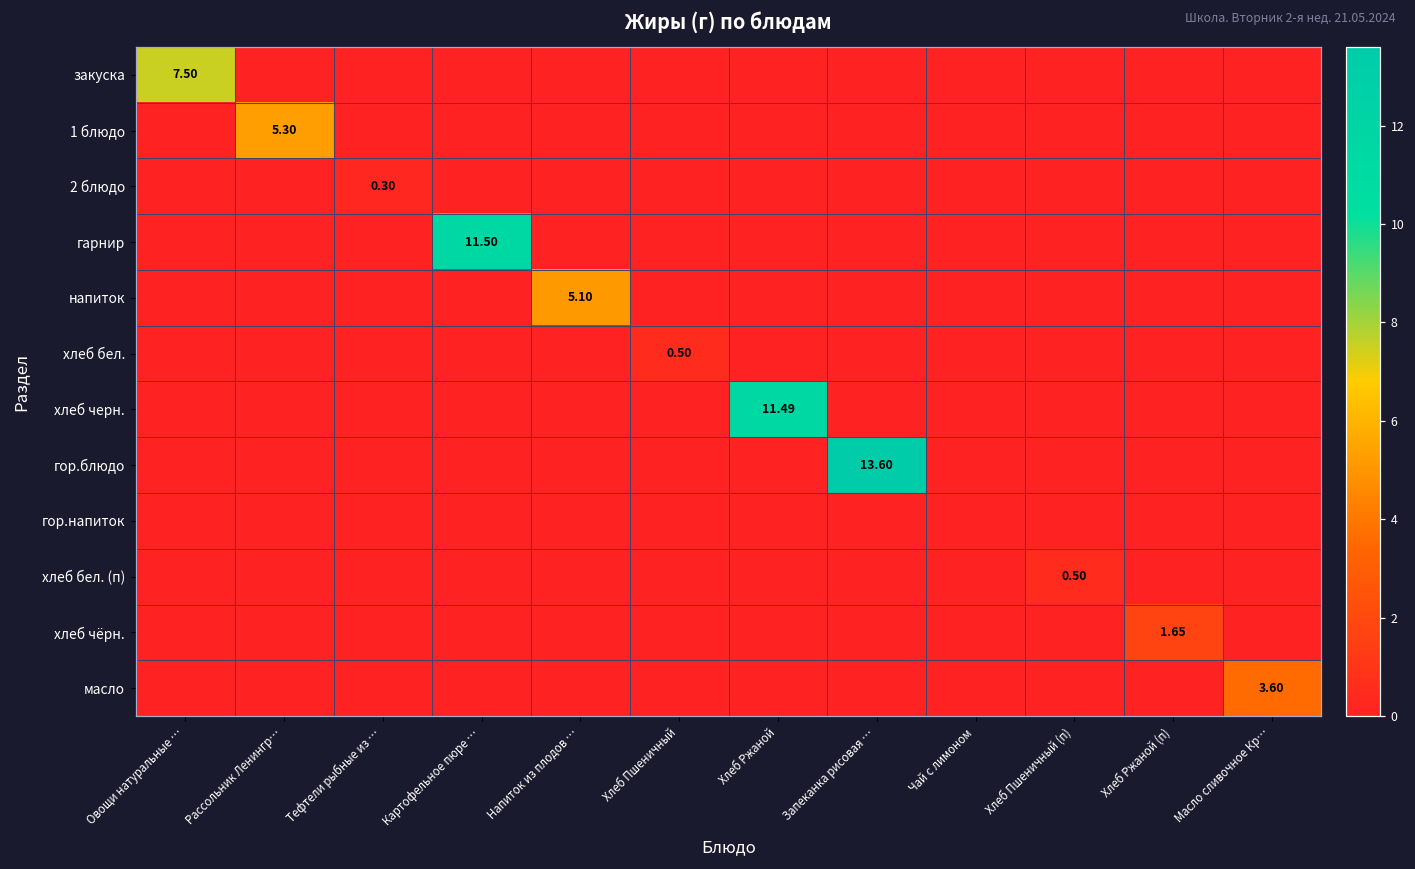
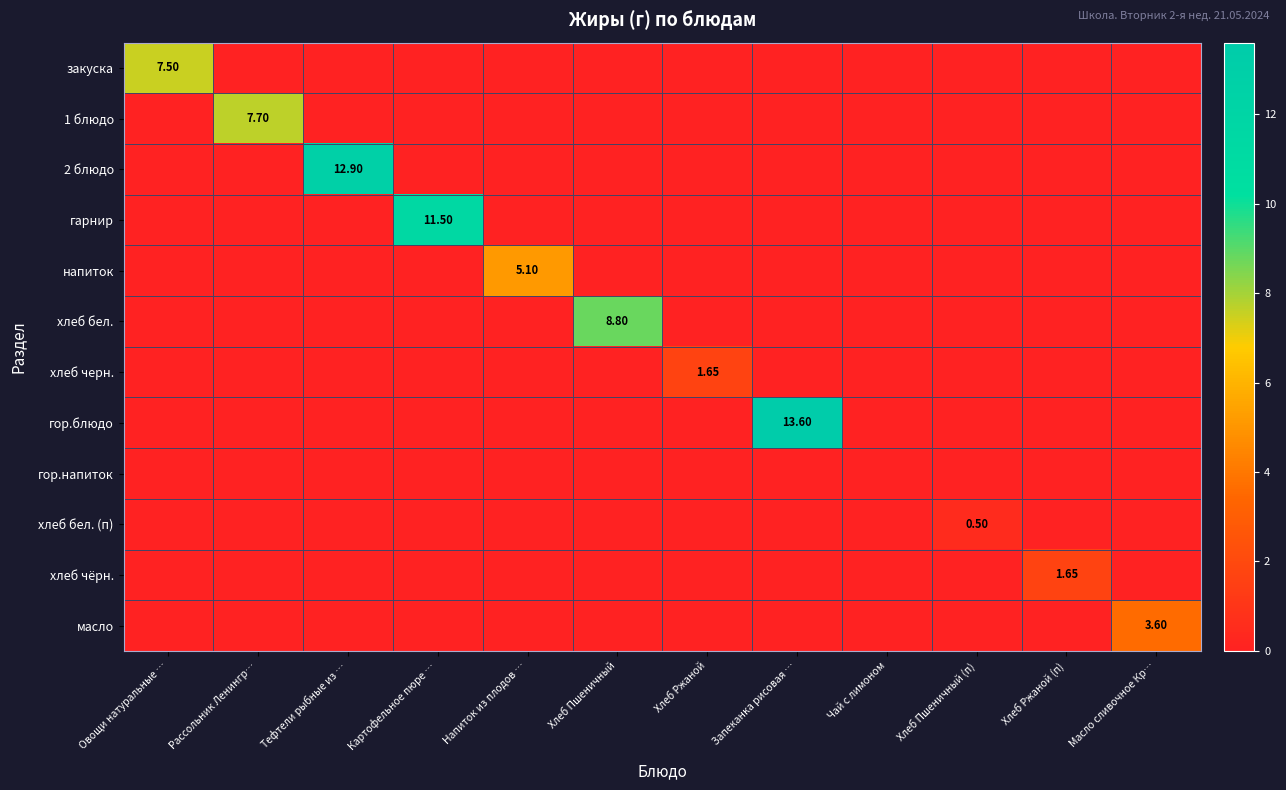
1 блюдо, Рассольник Ленингр…: 5.30 -> 7.70
2 блюдо, Тефтели рыбные из …: 0.30 -> 12.90
хлеб бел., Хлеб Пшеничный: 0.50 -> 8.80
хлеб черн., Хлеб Ржаной: 11.49 -> 1.65
